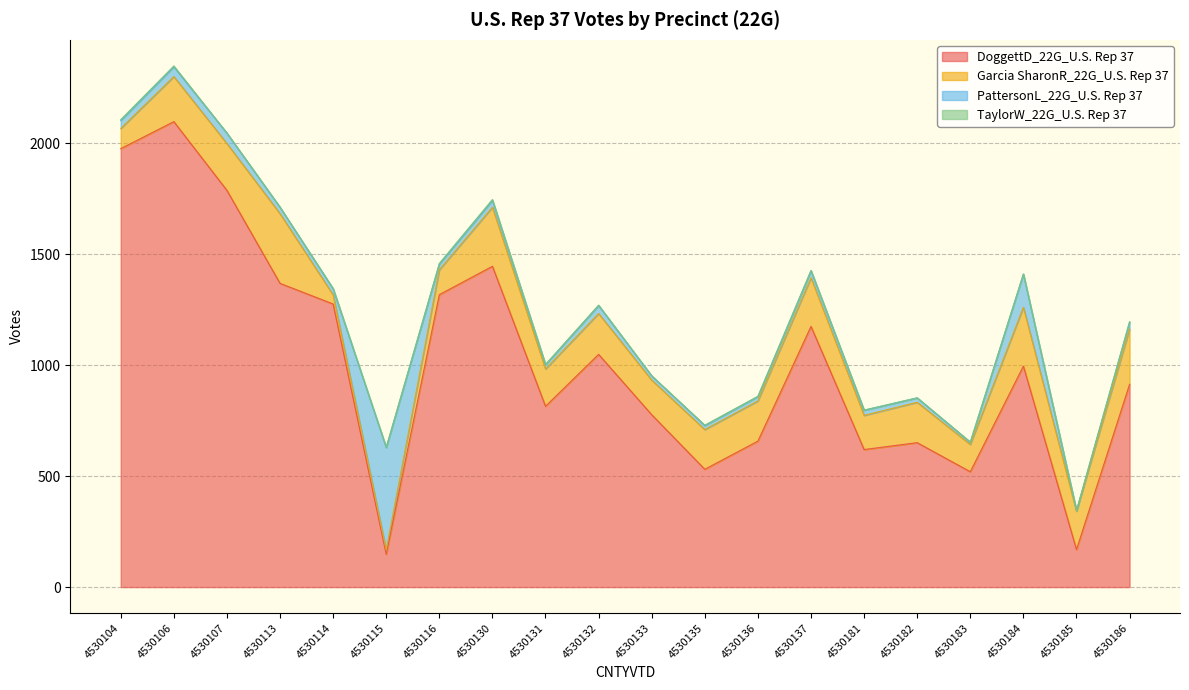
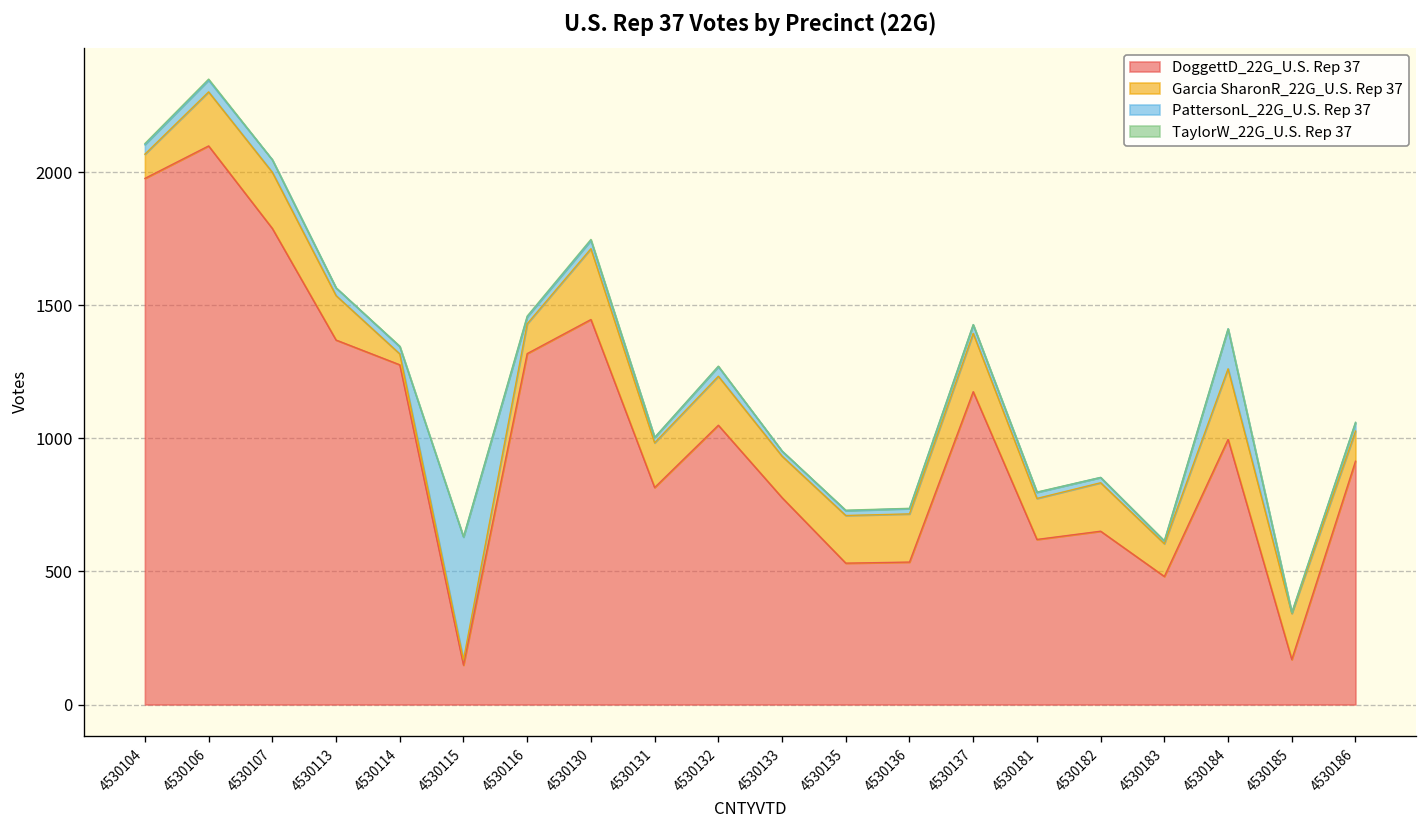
Garcia SharonR_22G_U.S. Rep 37, 4530113: 310 -> 170
DoggettD_22G_U.S. Rep 37, 4530136: 660 -> 540
DoggettD_22G_U.S. Rep 37, 4530183: 520 -> 480
Garcia SharonR_22G_U.S. Rep 37, 4530186: 250 -> 110
